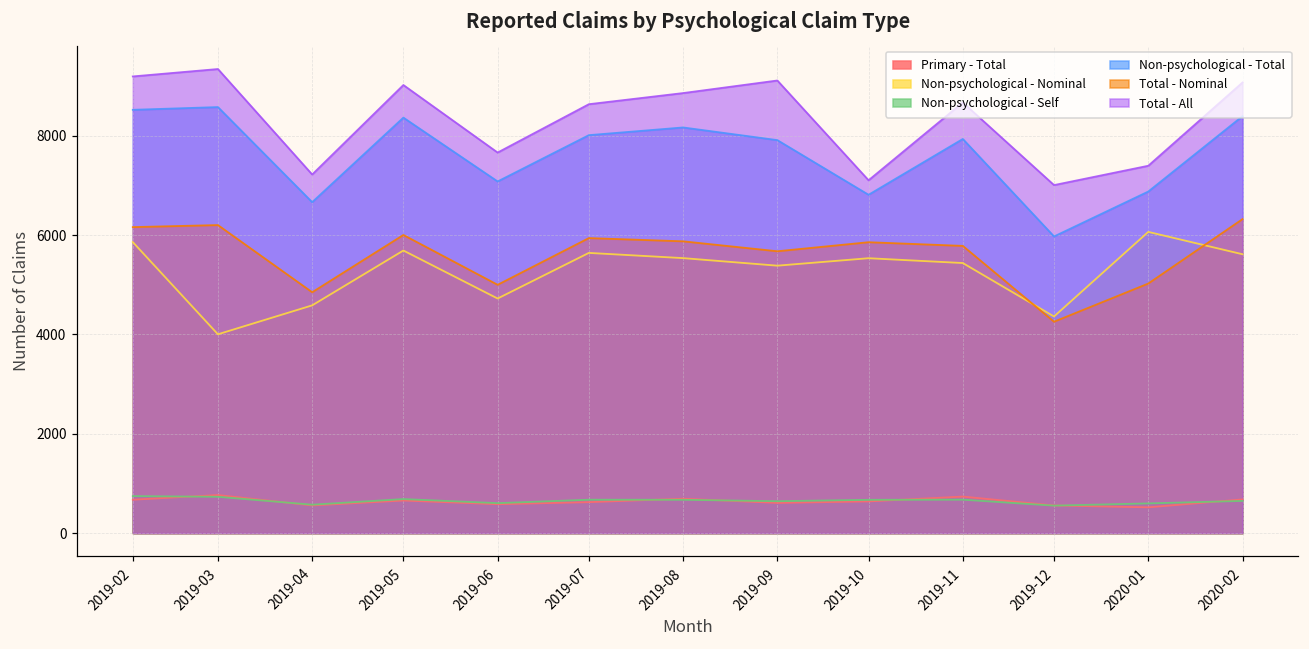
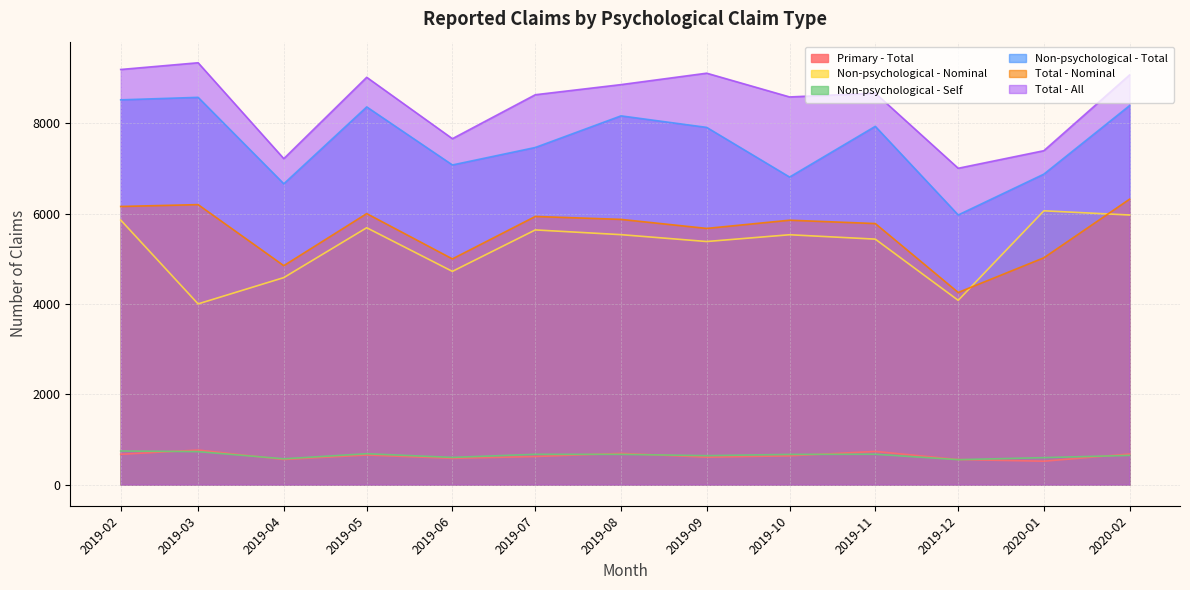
Non-psychological - Total, 2019-07: 8000 -> 7500
Total - All, 2019-10: 7100 -> 8600
Non-psychological - Nominal, 2019-12: 4400 -> 4100
Non-psychological - Nominal, 2020-02: 5600 -> 6000
